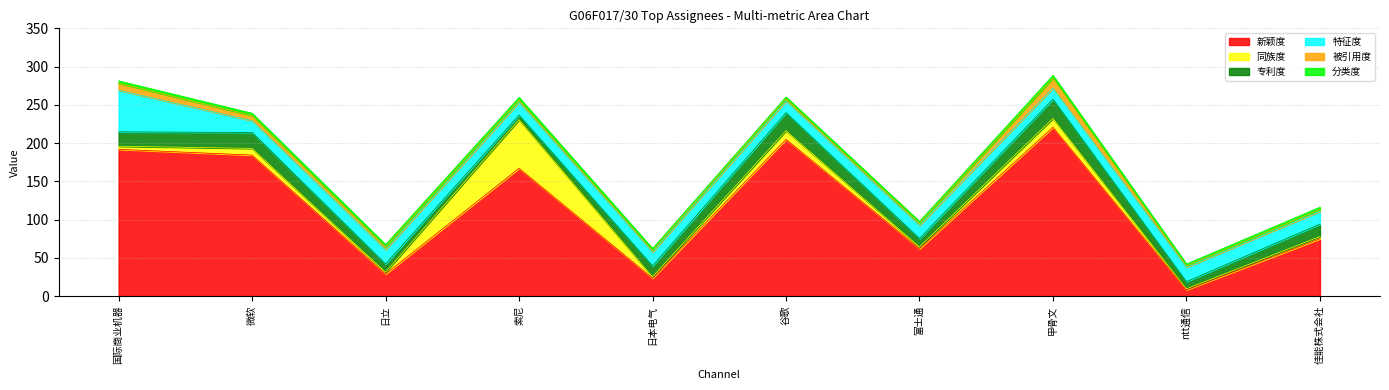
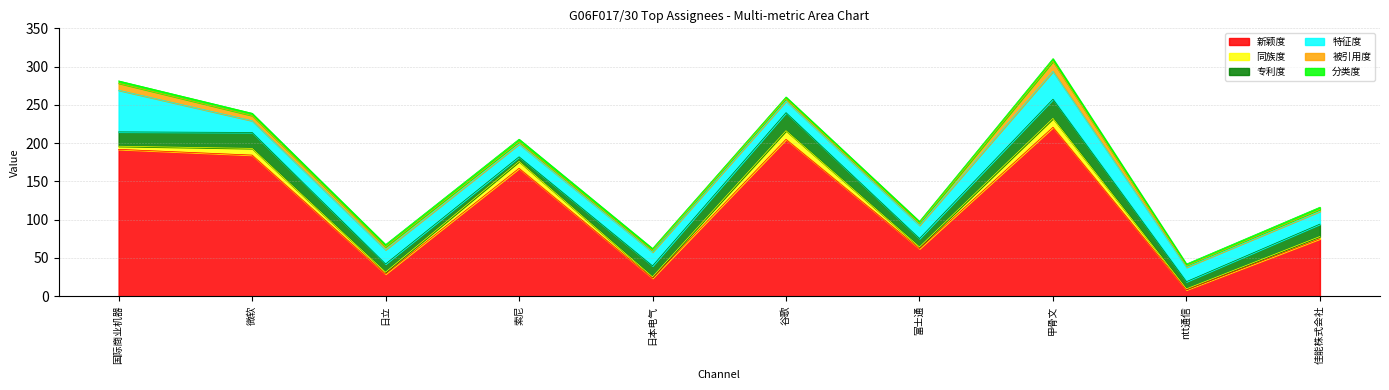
同族度, 索尼: 60 -> 10
特征度, 甲骨文: 10 -> 40
